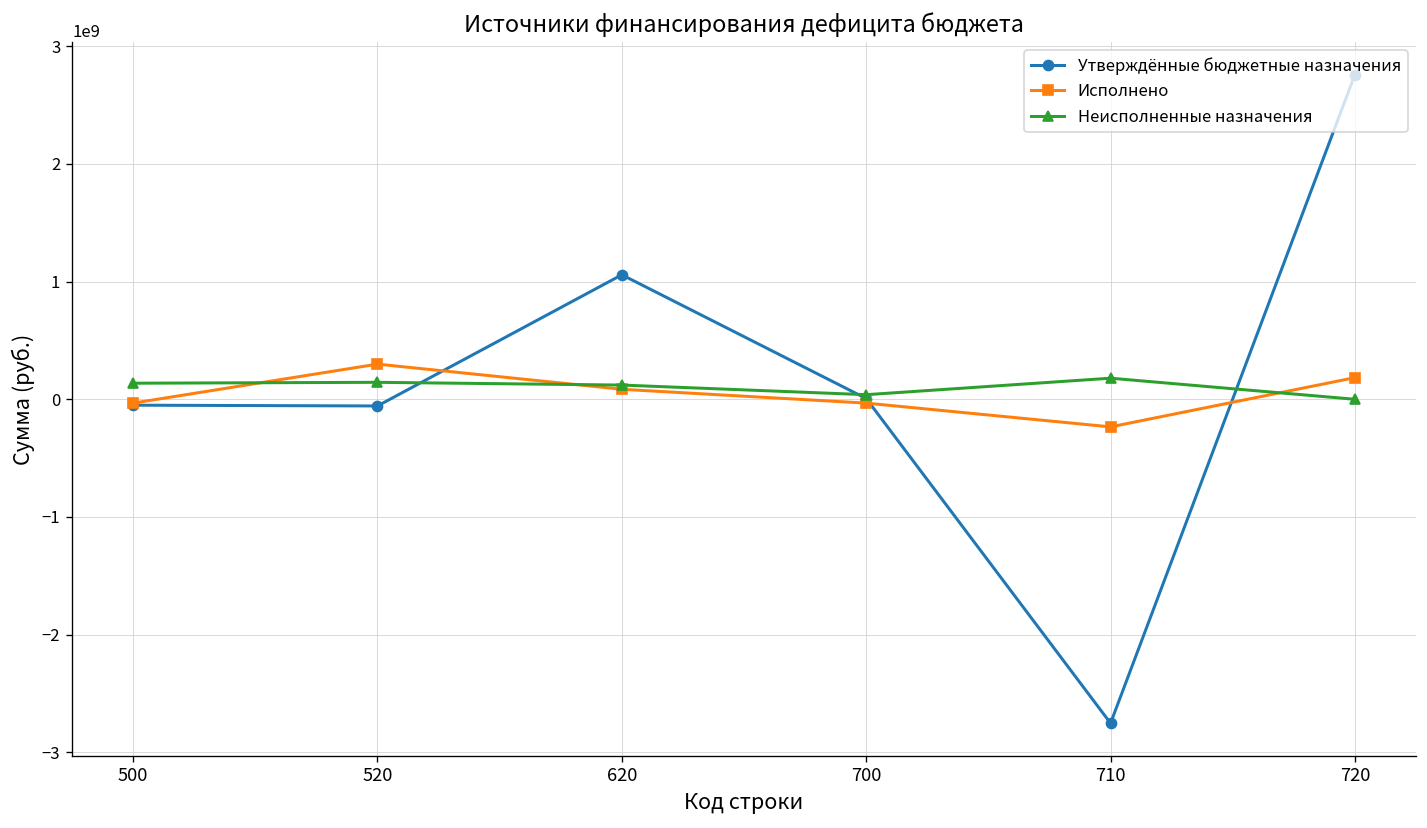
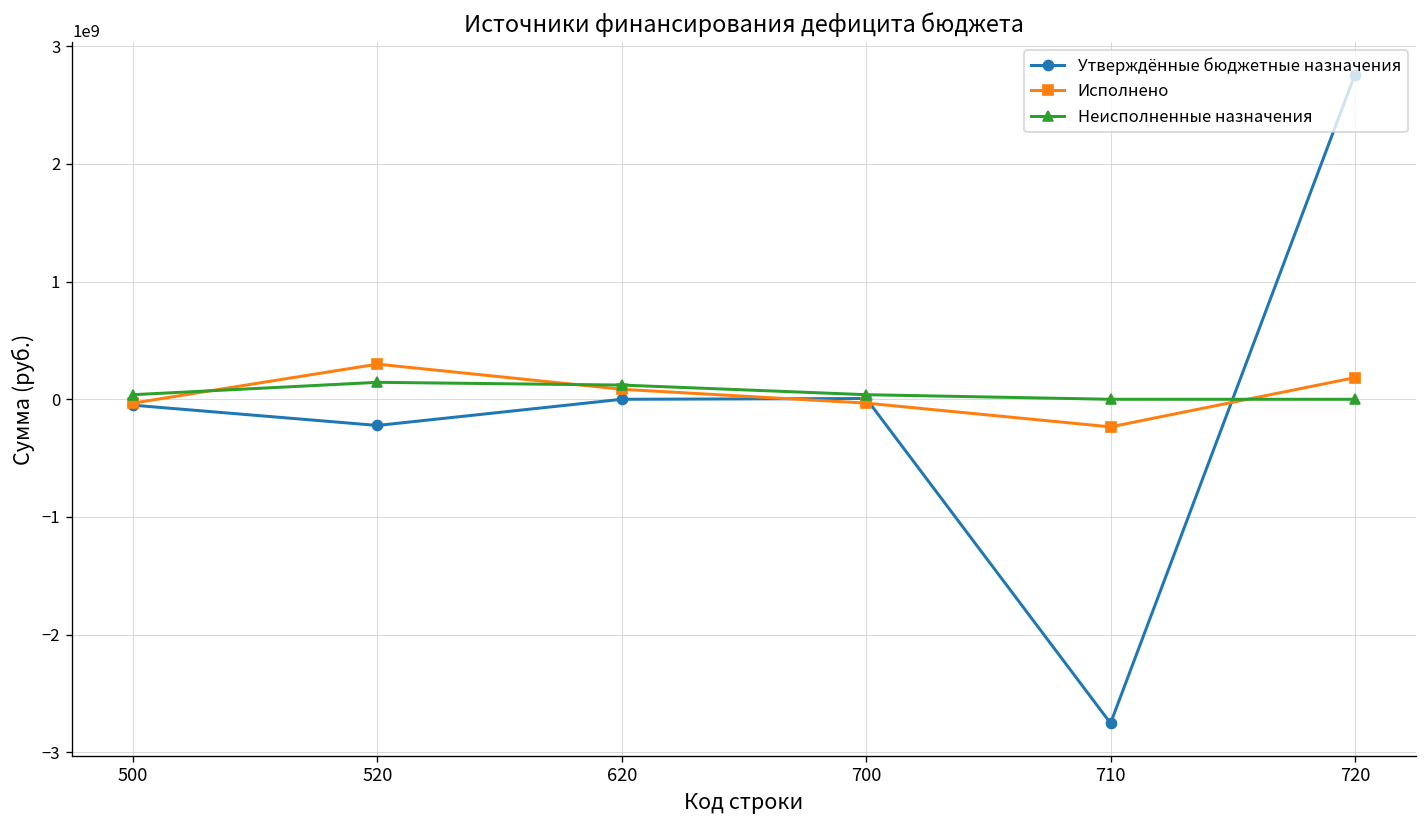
Неисполненные назначения, 500: 100000000 -> 0
Утверждённые бюджетные назначения, 520: -100000000 -> -200000000
Утверждённые бюджетные назначения, 620: 1100000000 -> 0
Неисполненные назначения, 710: 200000000 -> 0
